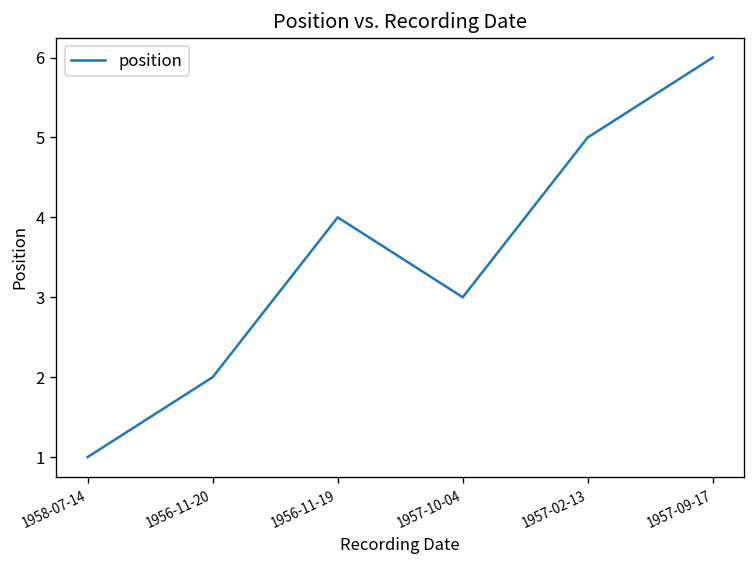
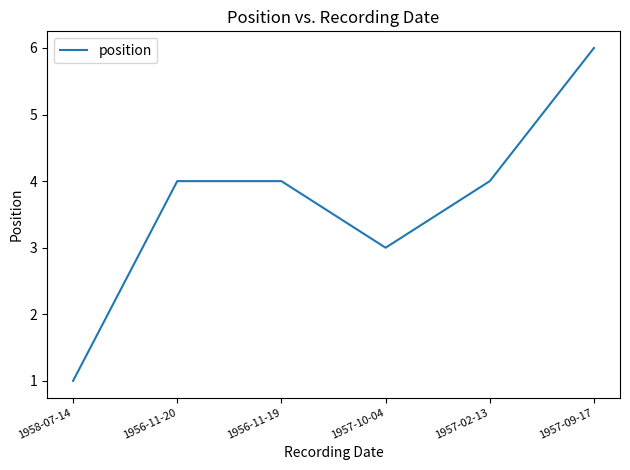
1956-11-20: 2 -> 4
1957-02-13: 5 -> 4
